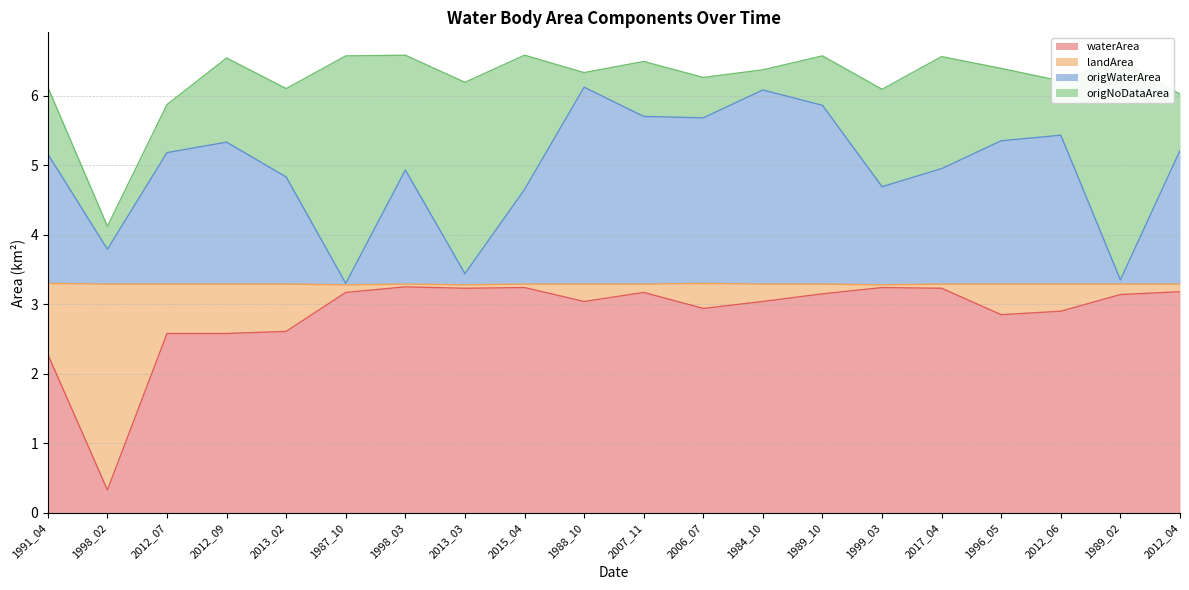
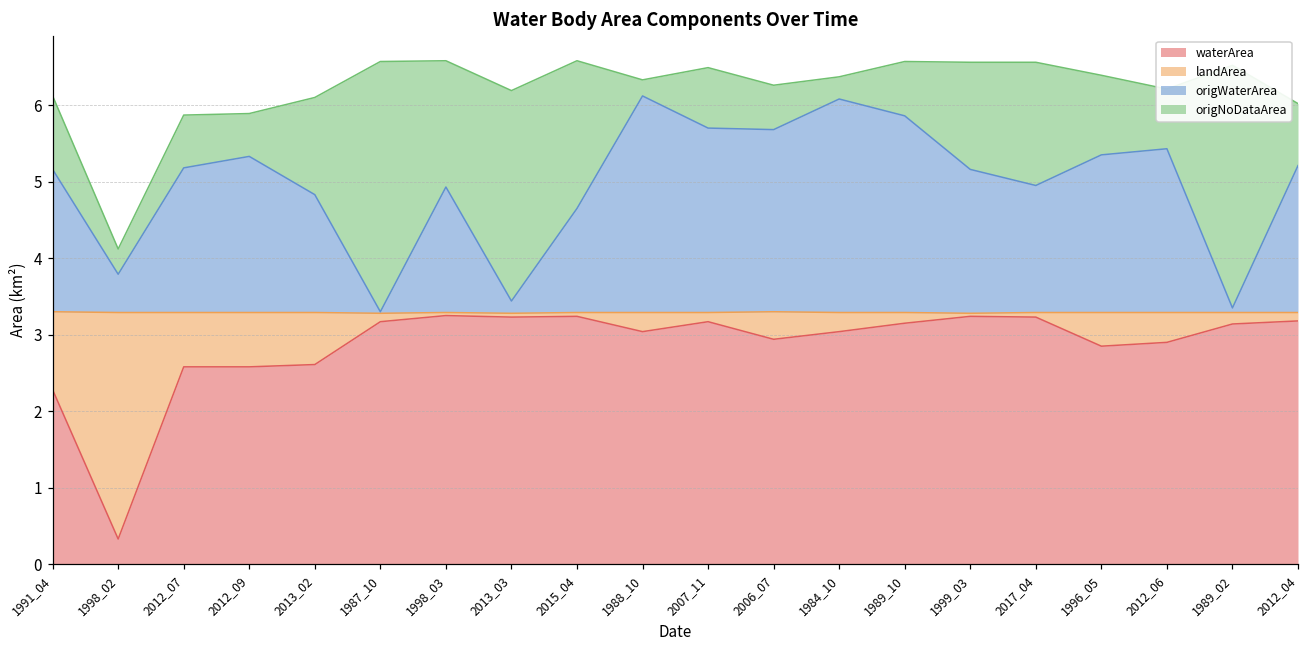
origNoDataArea, 2012_09: 1.2 -> 0.6
origWaterArea, 1999_03: 1.4 -> 1.9
